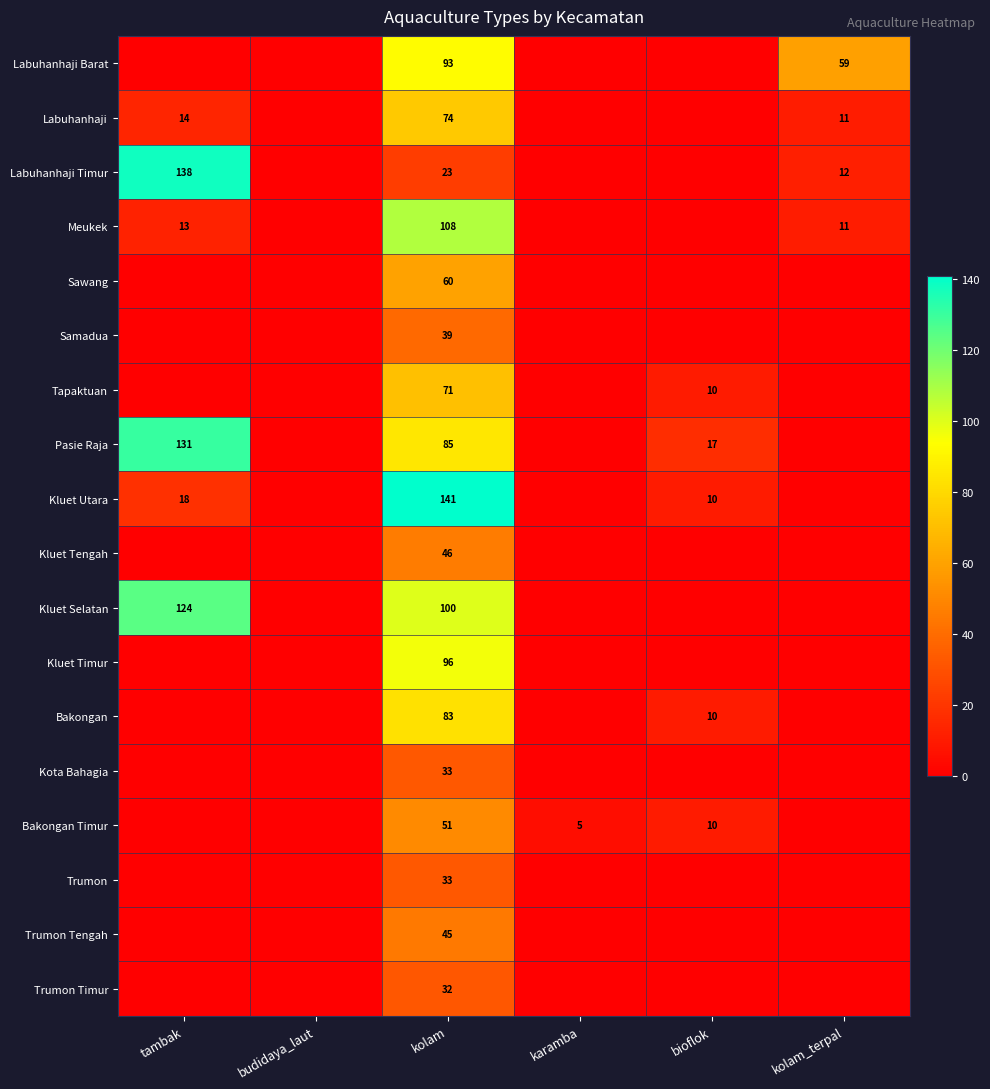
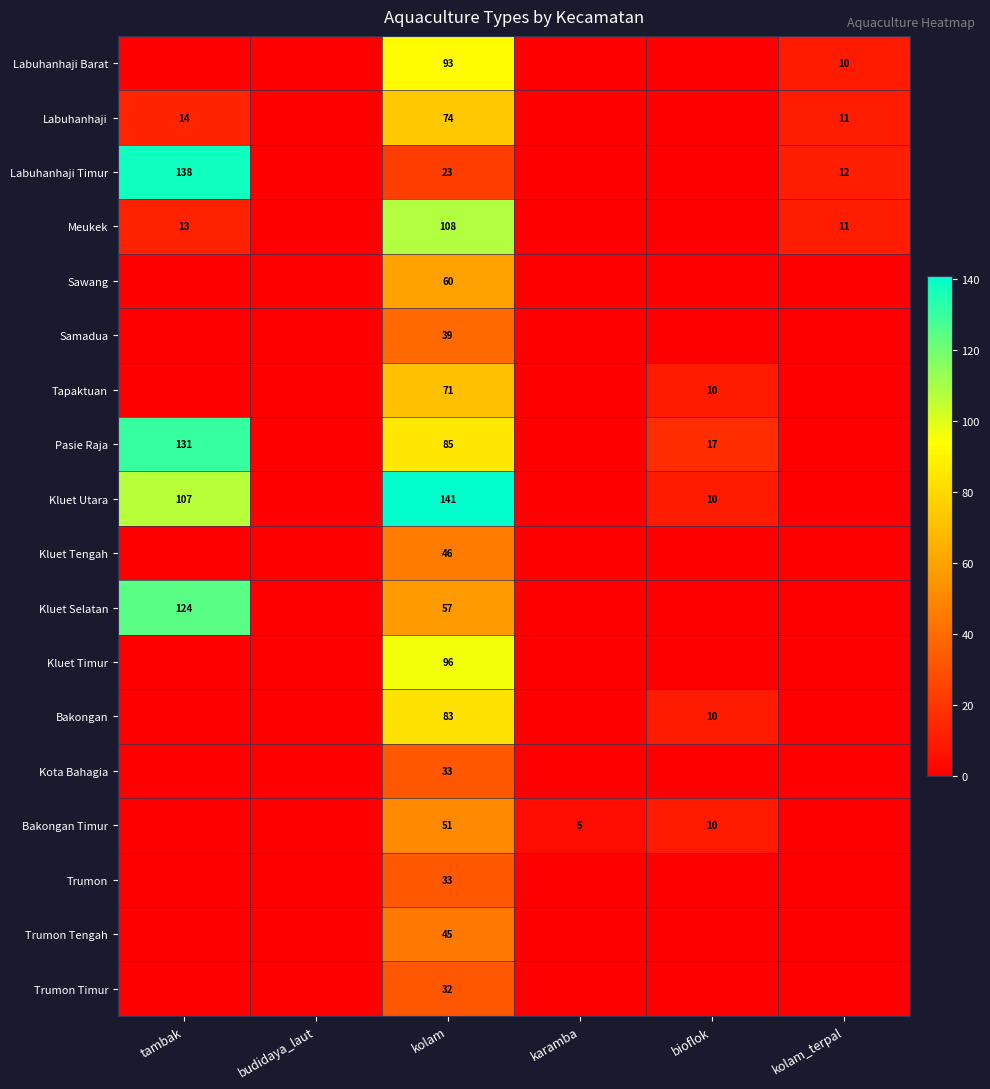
Labuhanhaji Barat, kolam_terpal: 59 -> 10
Kluet Utara, tambak: 18 -> 107
Kluet Selatan, kolam: 100 -> 57
